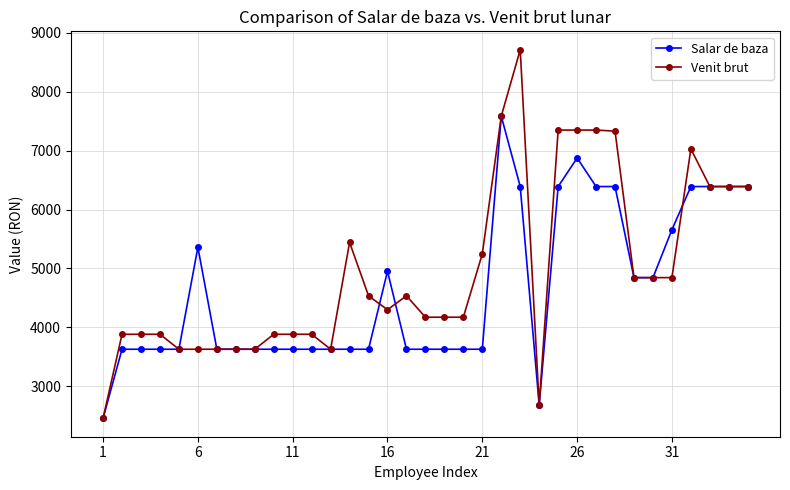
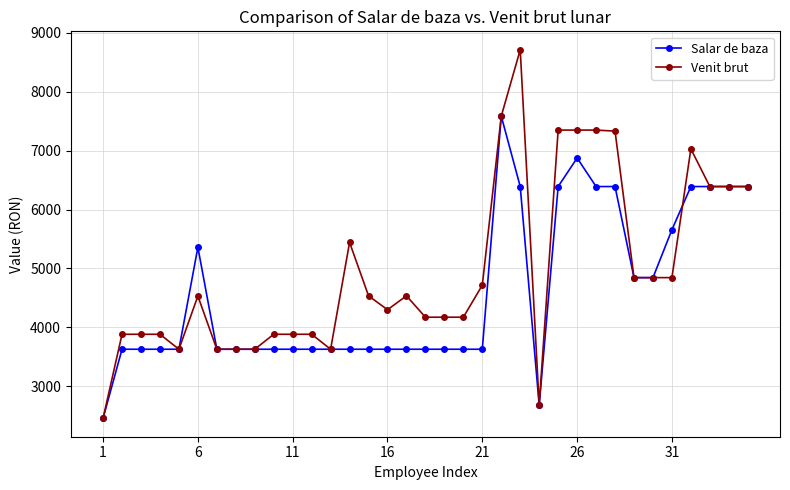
Venit brut, 6: 3600 -> 4500
Salar de baza, 16: 5000 -> 3600
Venit brut, 21: 5200 -> 4700
